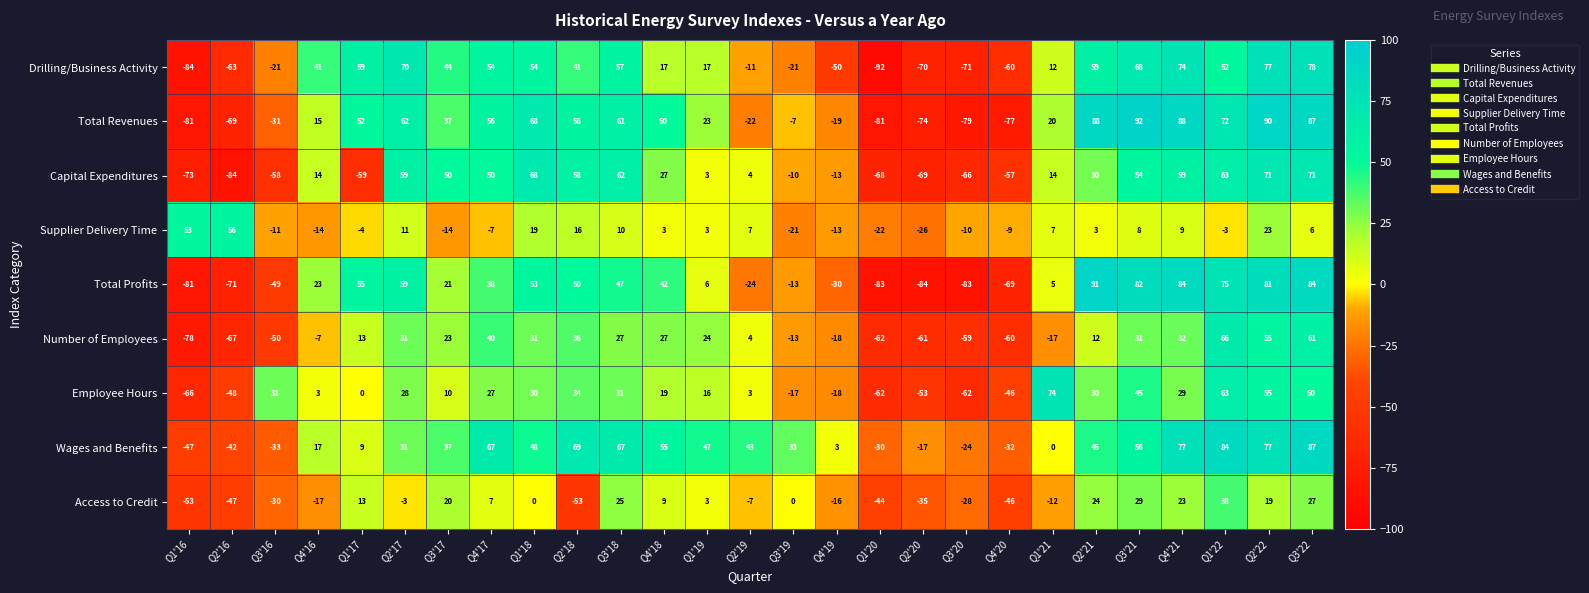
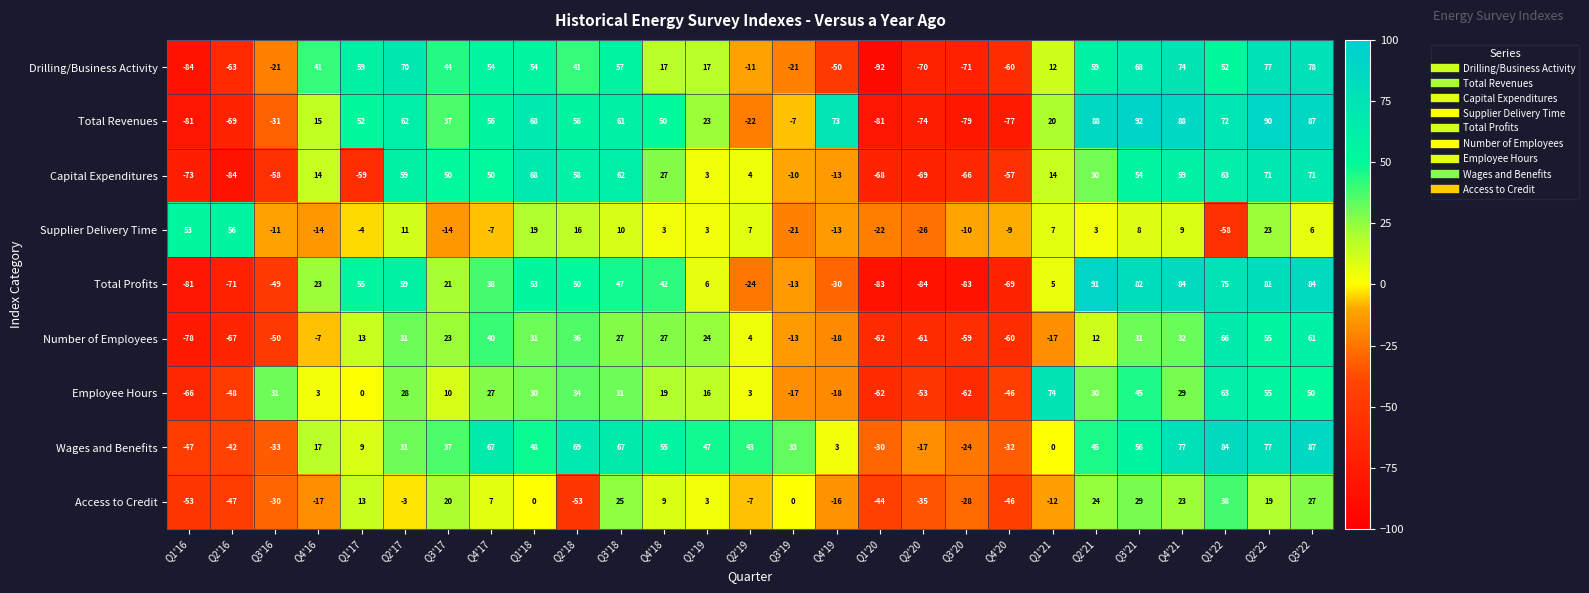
Total Revenues, Q4'19: -19 -> 73
Supplier Delivery Time, Q1'22: -3 -> -58
